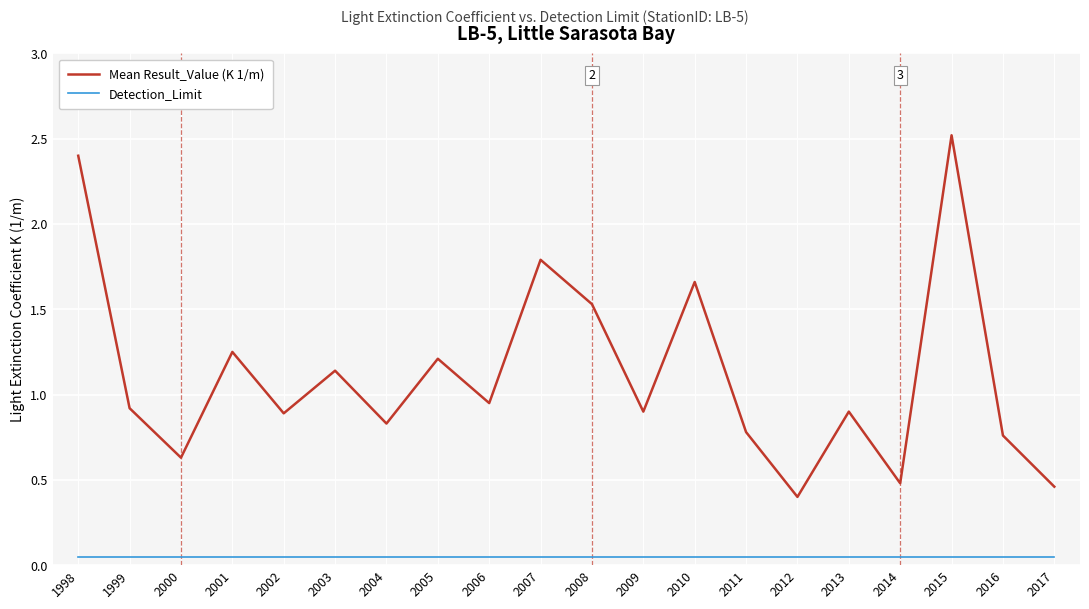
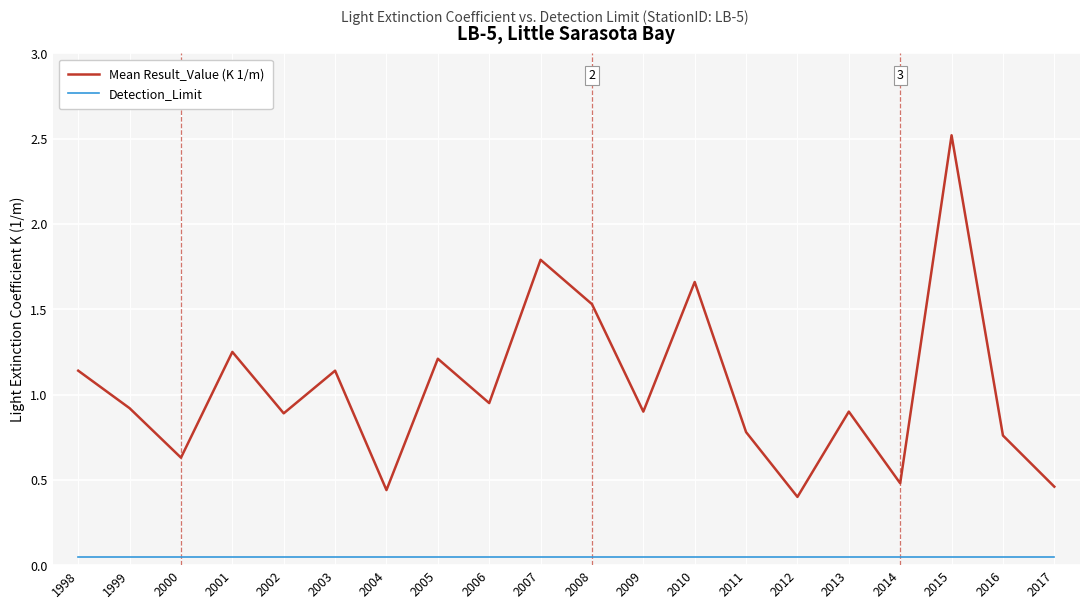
Mean Result_Value (K 1/m), 1998: 2.40 -> 1.14
Mean Result_Value (K 1/m), 2004: 0.83 -> 0.44
